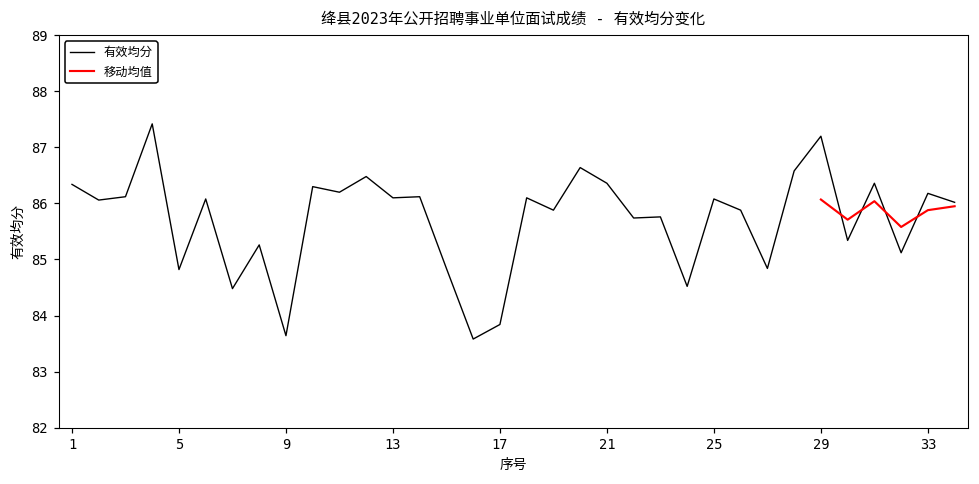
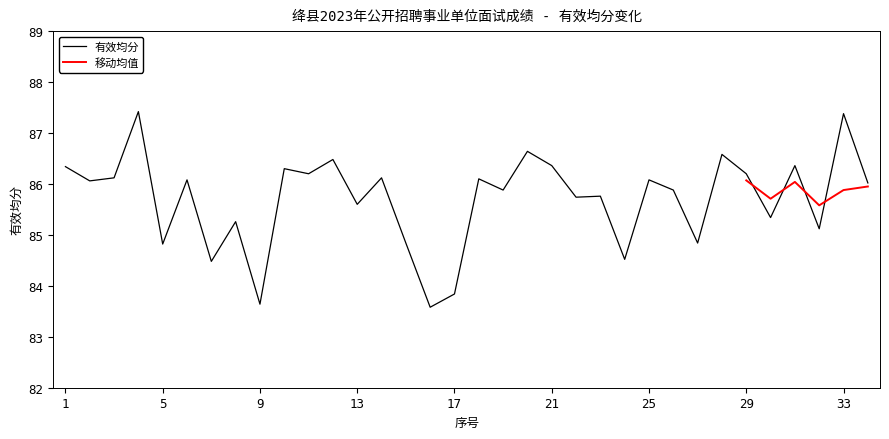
有效均分, 13: 86.1 -> 85.6
有效均分, 29: 87.2 -> 86.2
有效均分, 33: 86.2 -> 87.4
